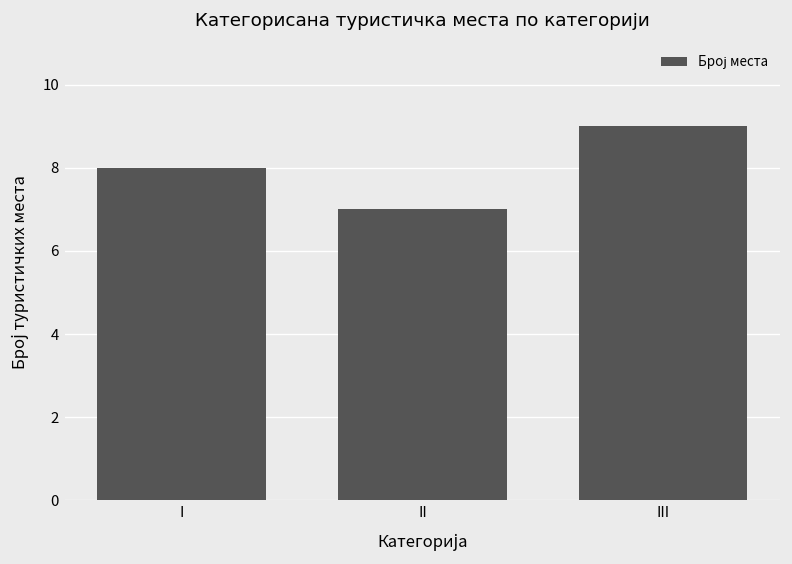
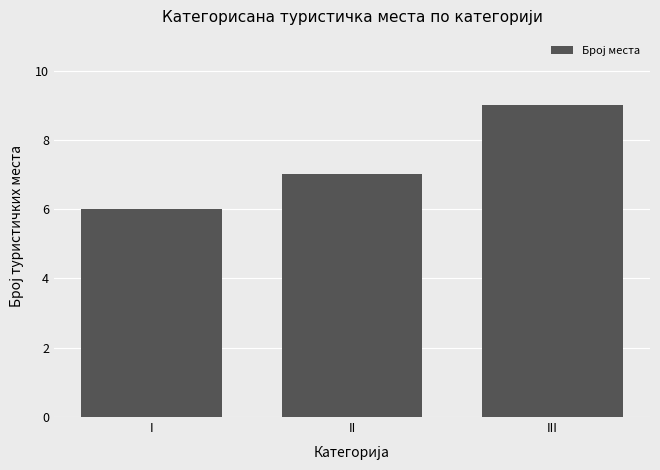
I: 8 -> 6
